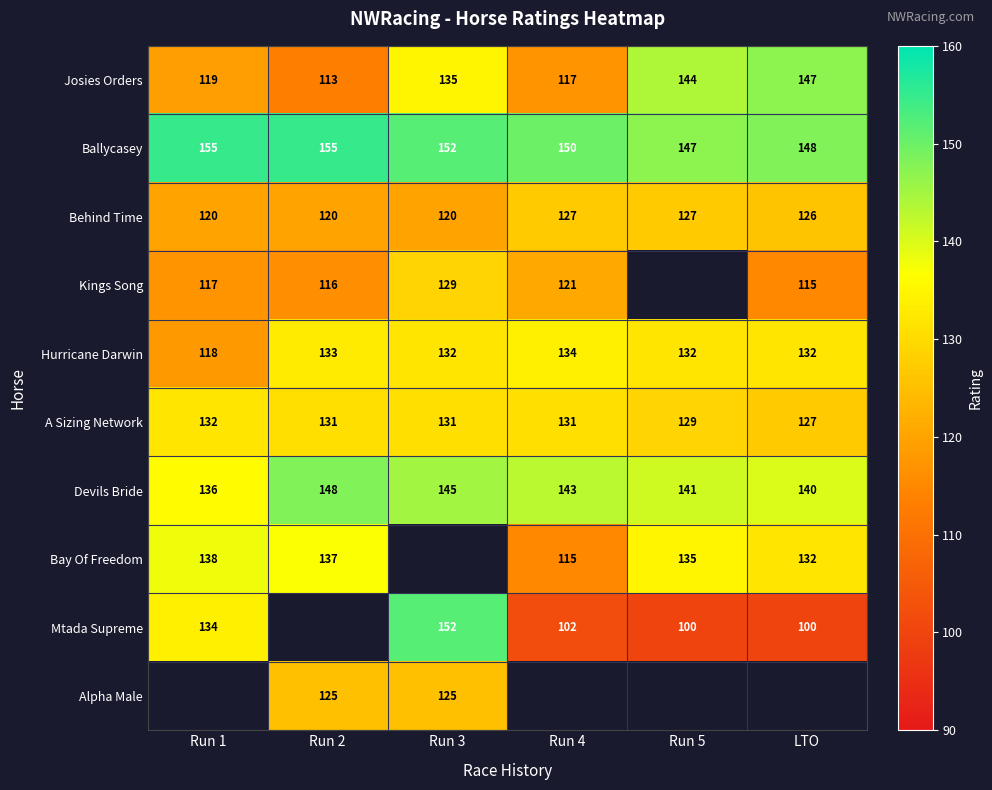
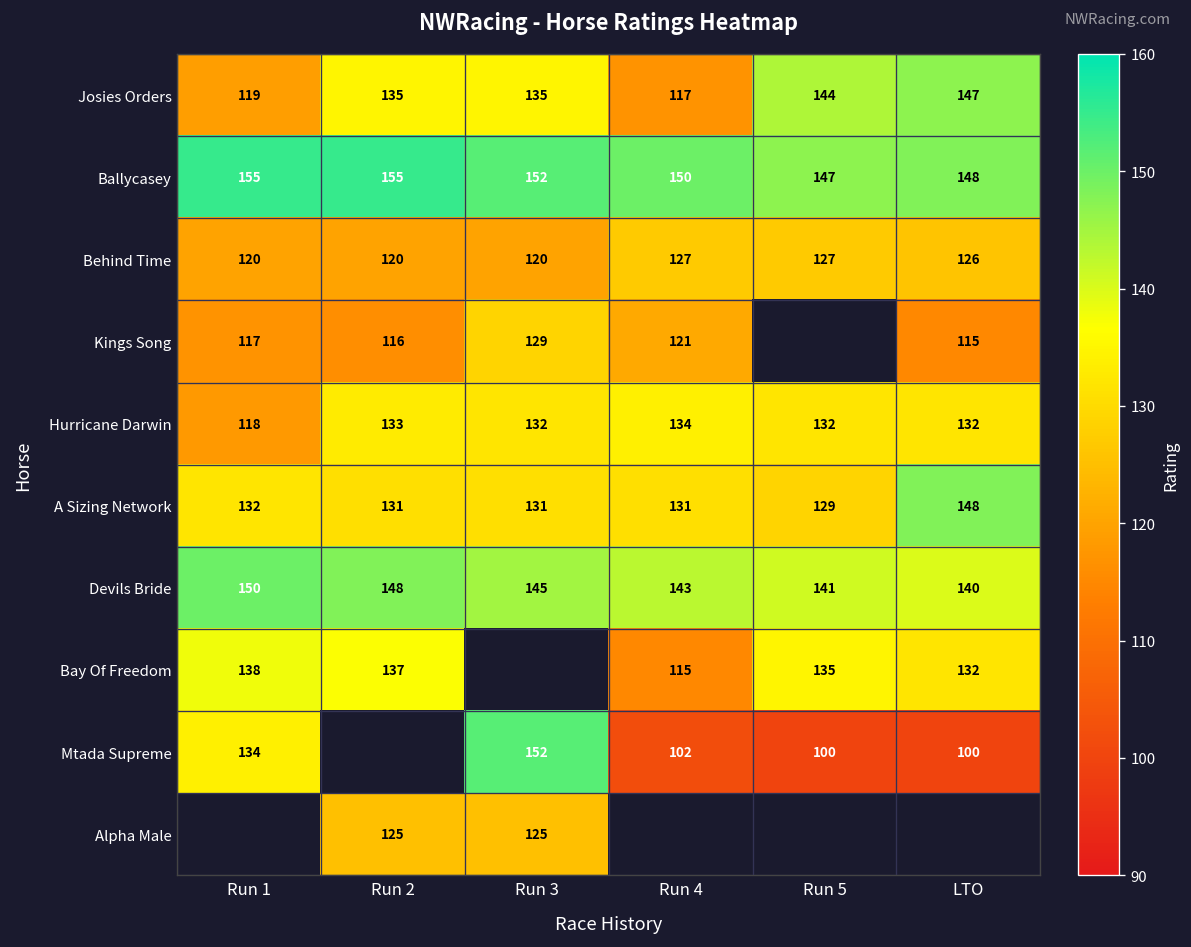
Josies Orders, Run 2: 113 -> 135
A Sizing Network, LTO: 127 -> 148
Devils Bride, Run 1: 136 -> 150
